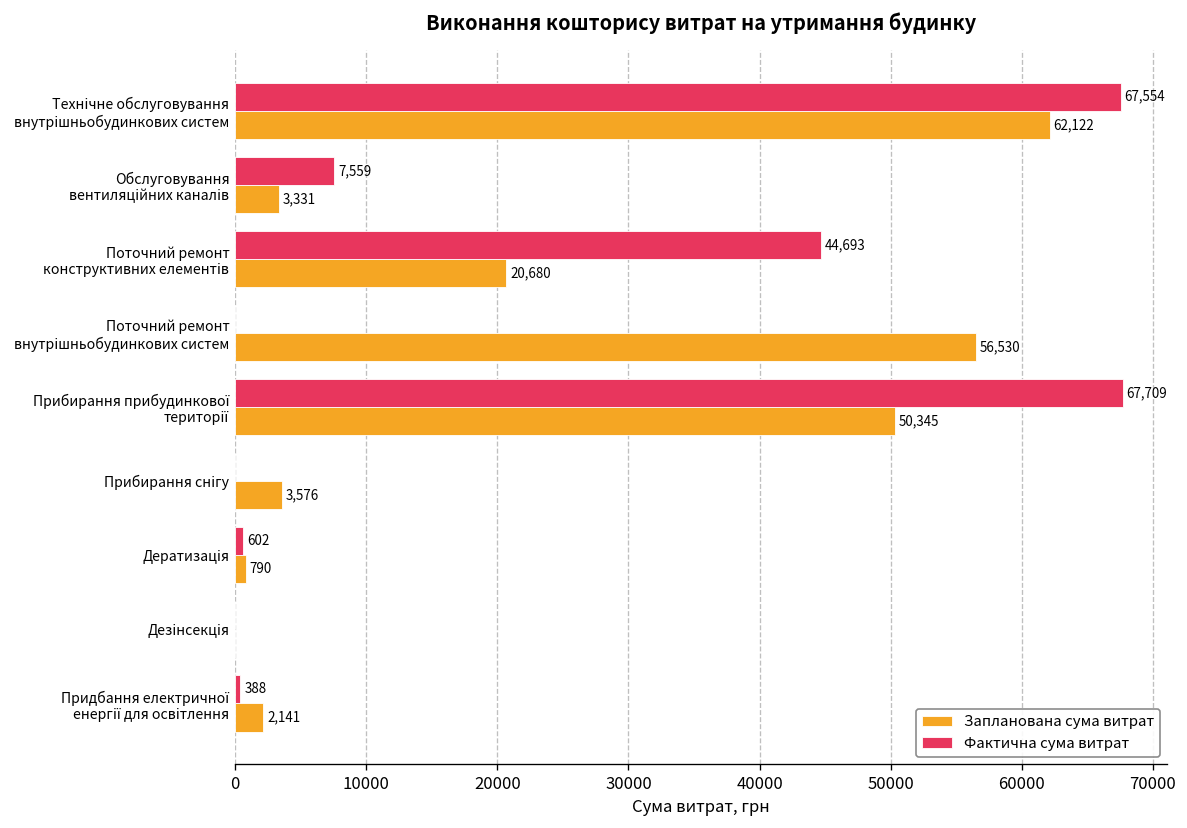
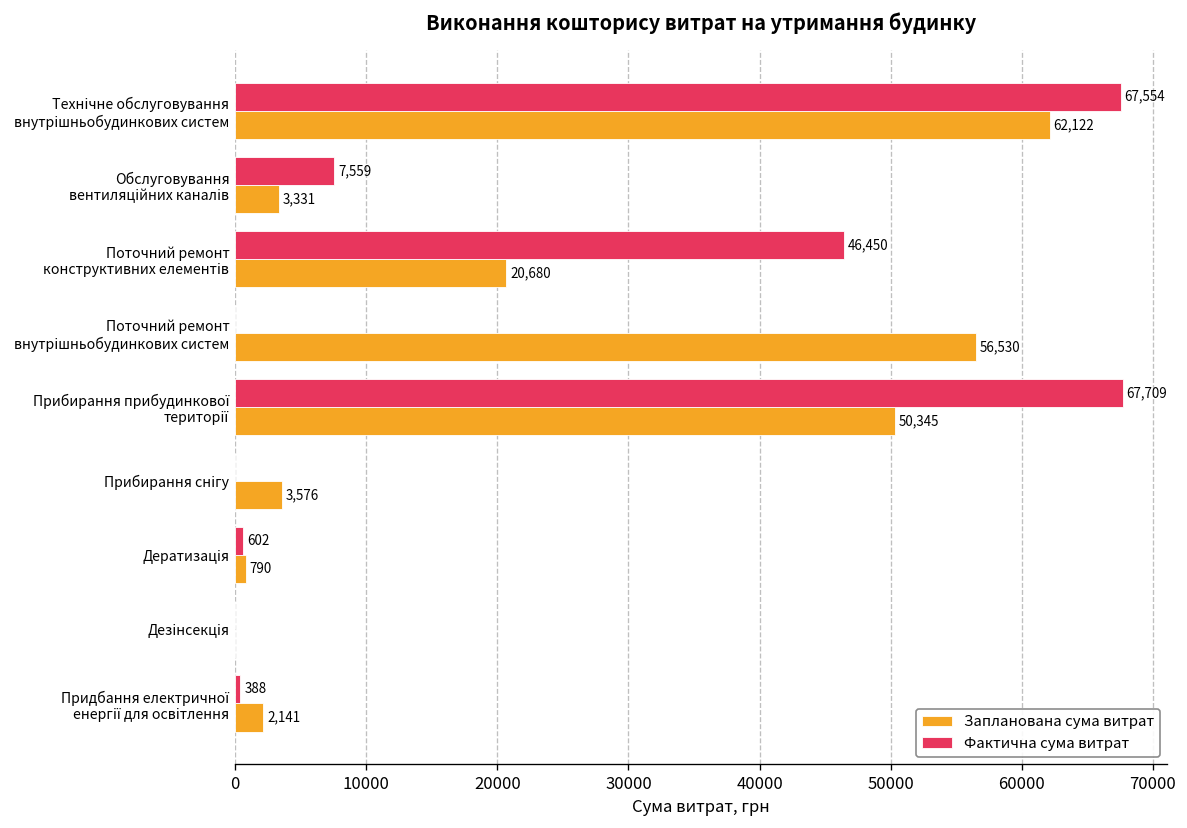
Фактична сума витрат, Поточний ремонт конструктивних елементів: 44,693 -> 46,450
